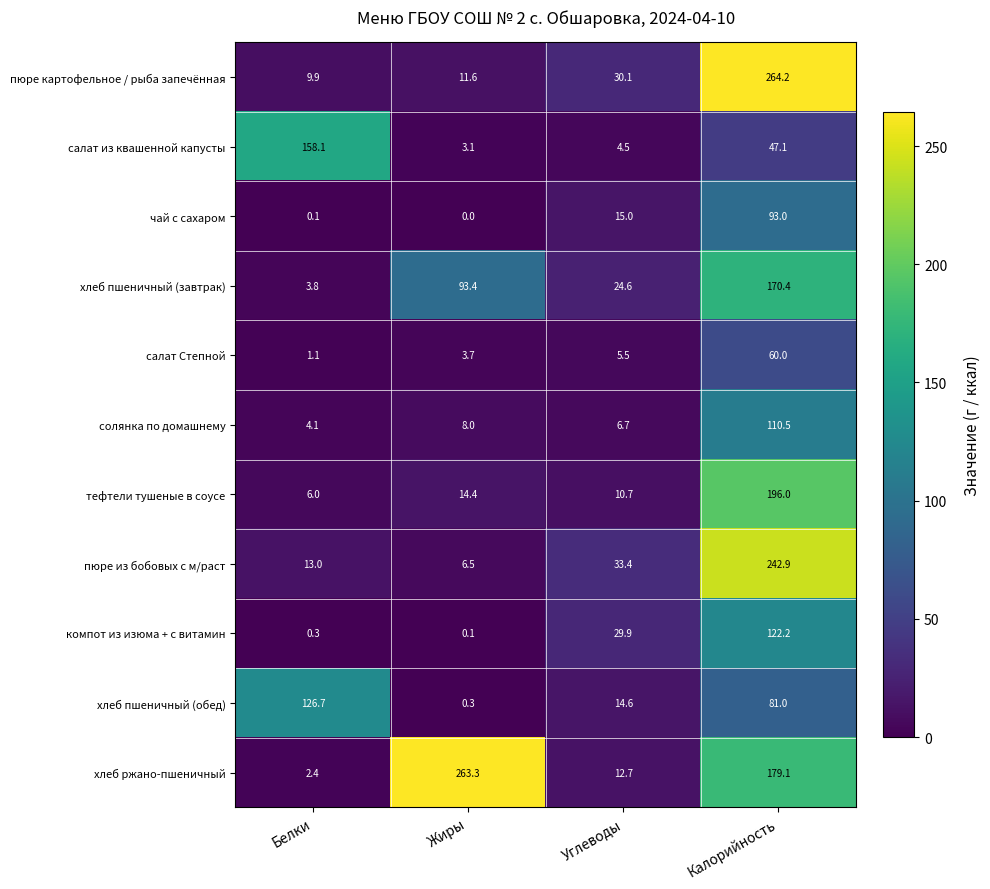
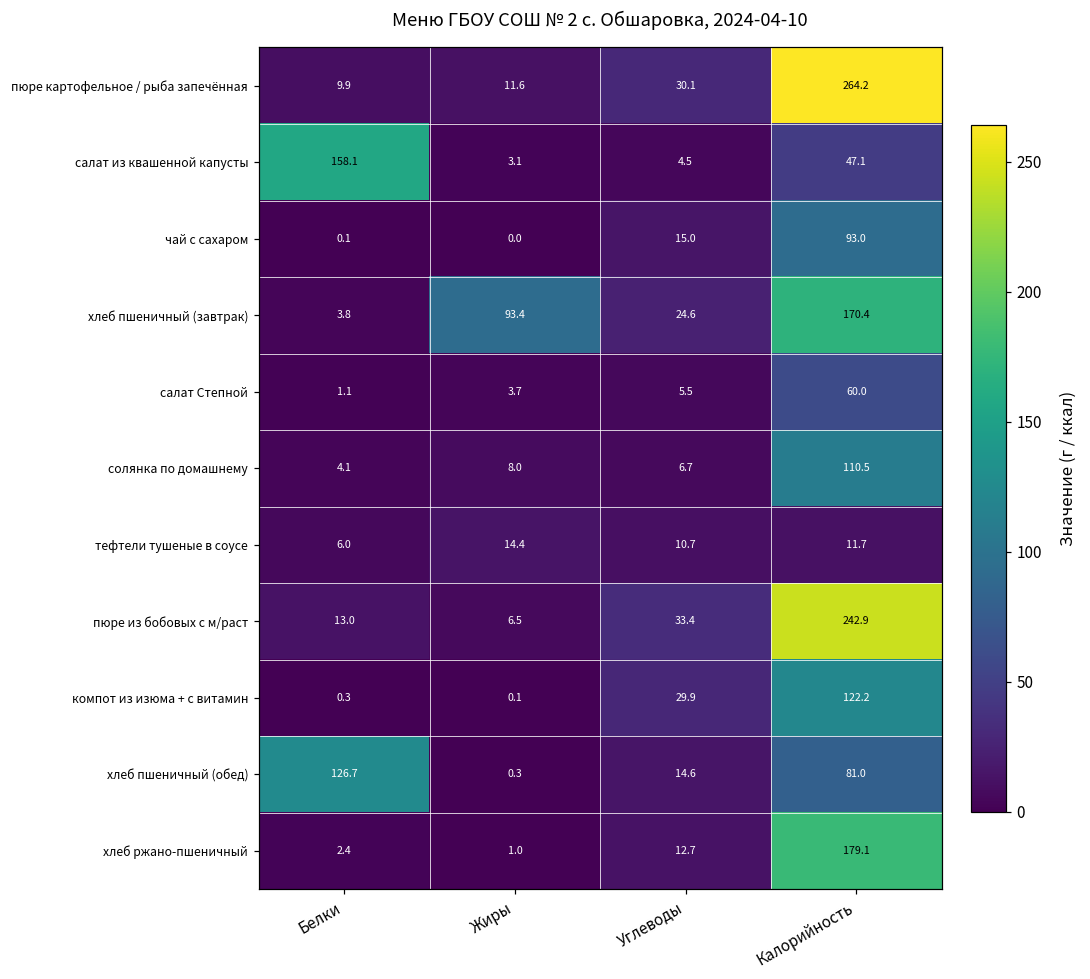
тефтели тушеные в соусе, Калорийность: 196.0 -> 11.7
хлеб ржано-пшеничный, Жиры: 263.3 -> 1.0
